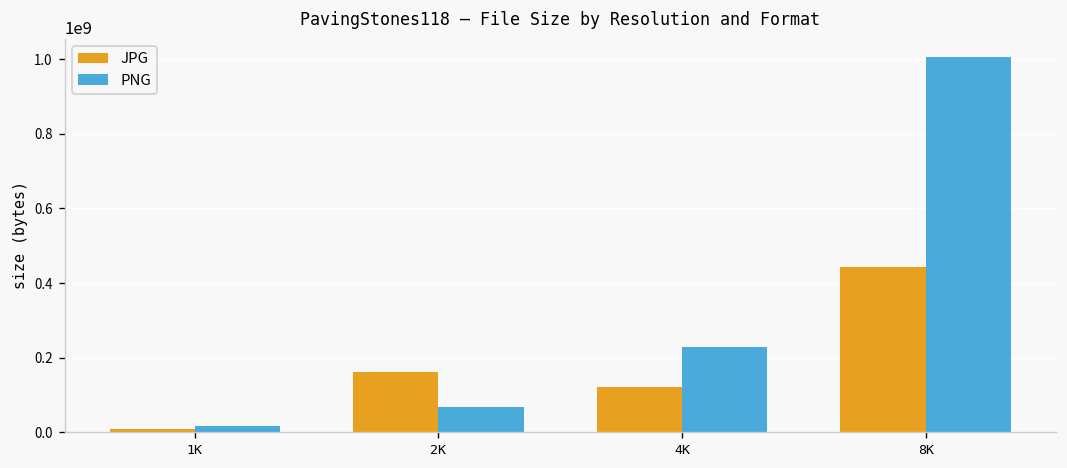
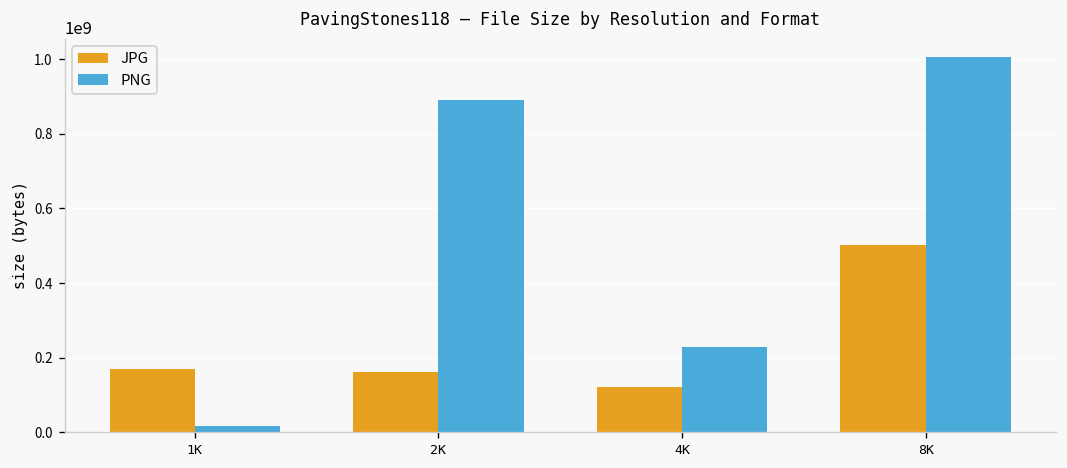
JPG, 1K: 10000000 -> 170000000
PNG, 2K: 70000000 -> 890000000
JPG, 8K: 440000000 -> 500000000
